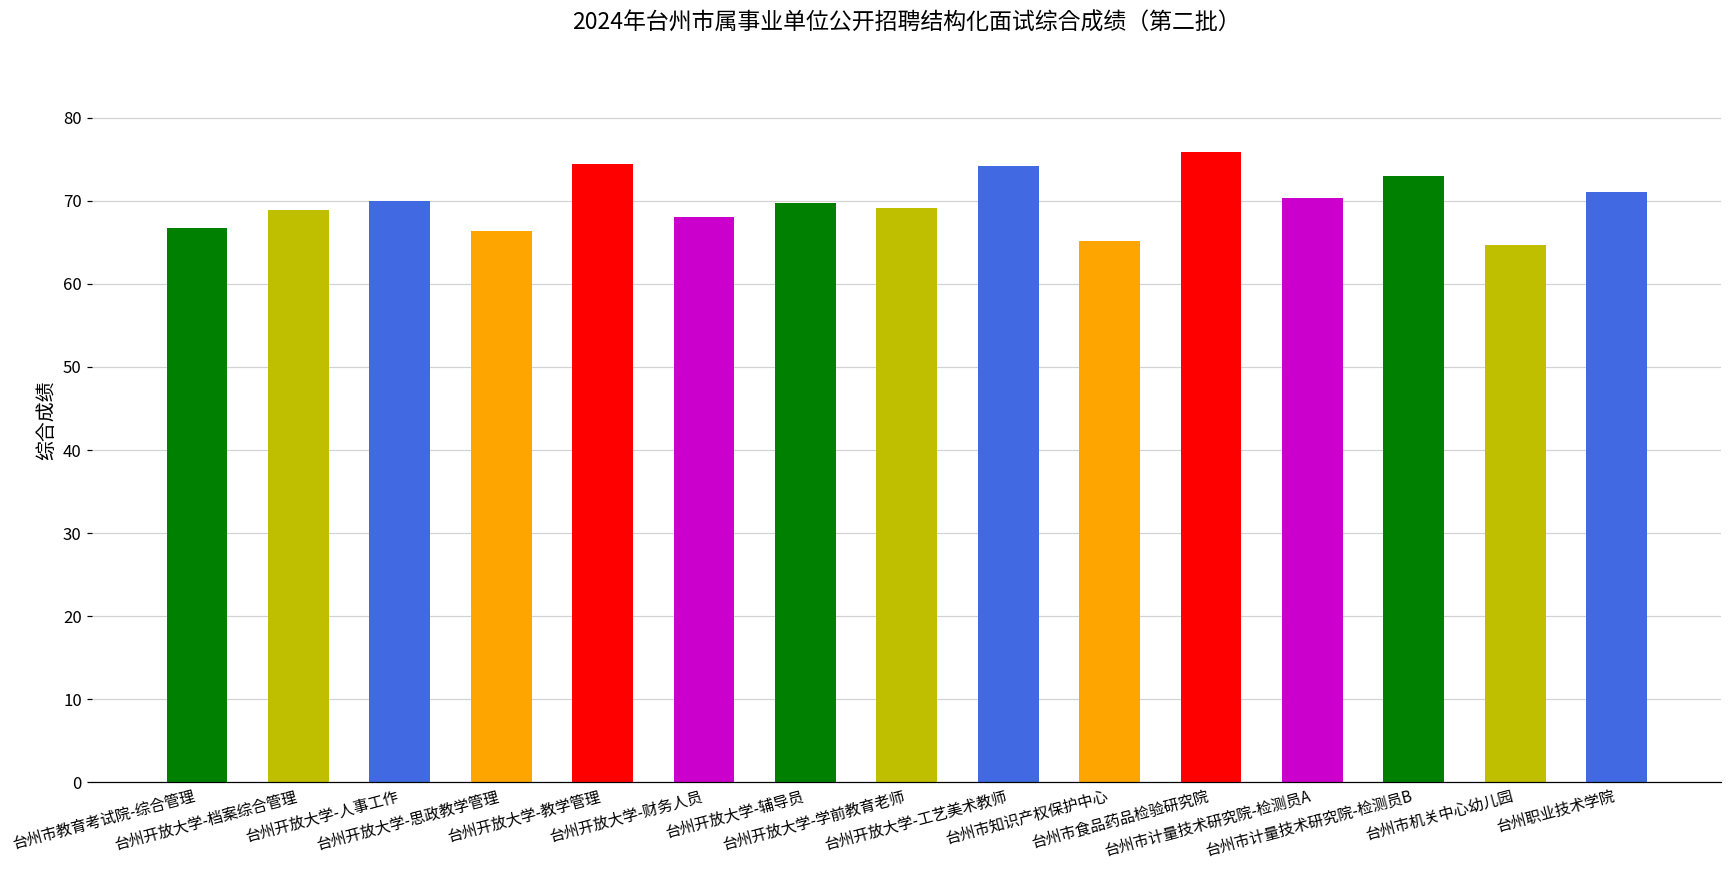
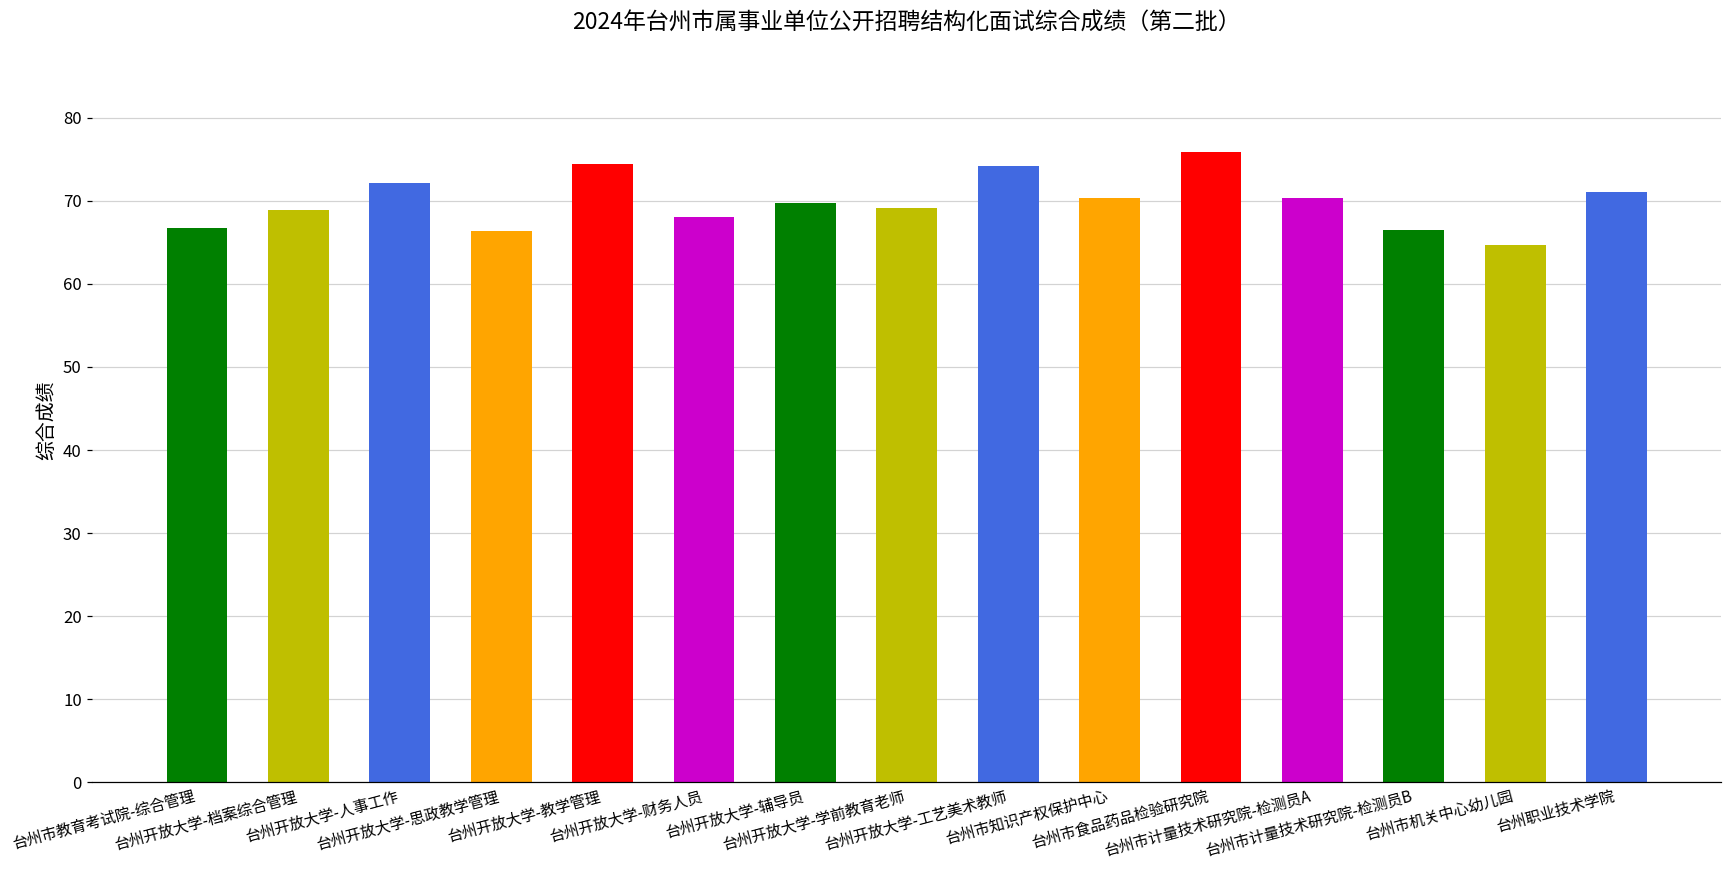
台州开放大学-人事工作: 70 -> 72
台州市知识产权保护中心: 65 -> 70
台州市计量技术研究院-检测员B: 73 -> 67
